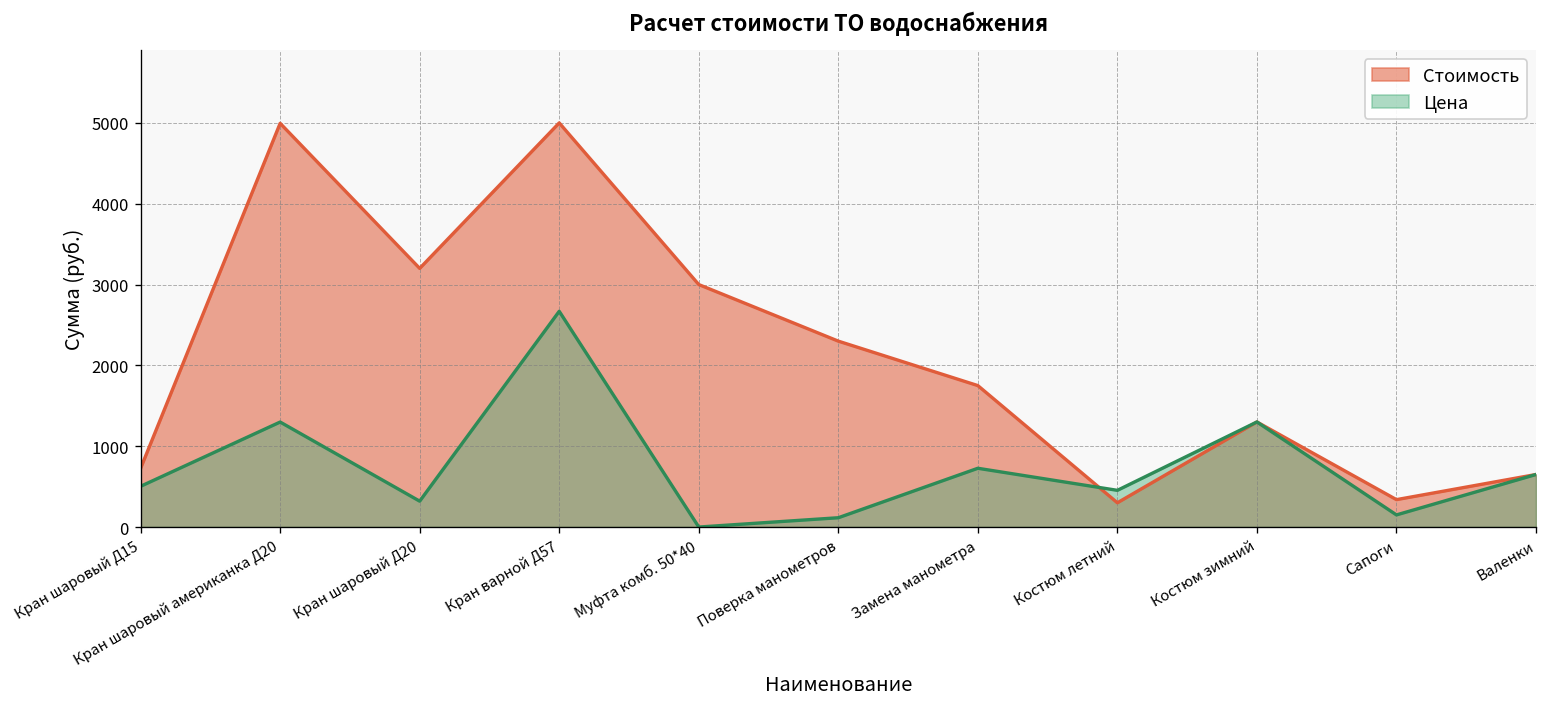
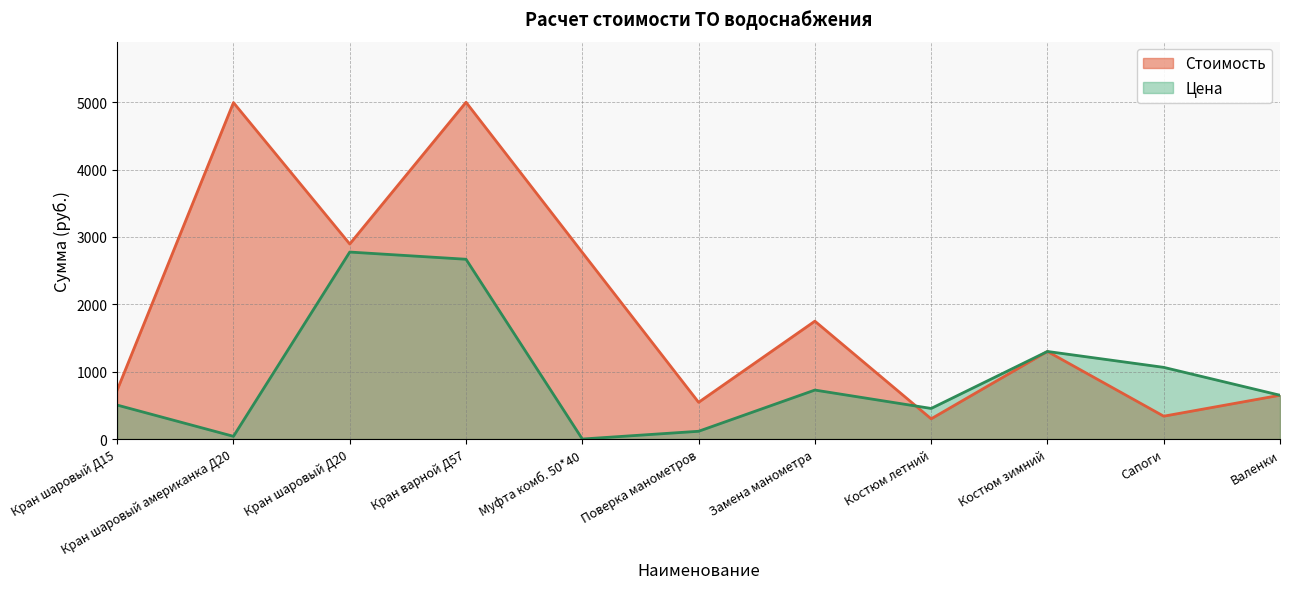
Цена, Кран шаровый американка Д20: 1300 -> 0
Стоимость, Кран шаровый Д20: 3200 -> 2900
Цена, Кран шаровый Д20: 300 -> 2800
Стоимость, Муфта комб. 50*40: 3000 -> 2800
Стоимость, Поверка манометров: 2300 -> 500
Цена, Сапоги: 200 -> 1100
